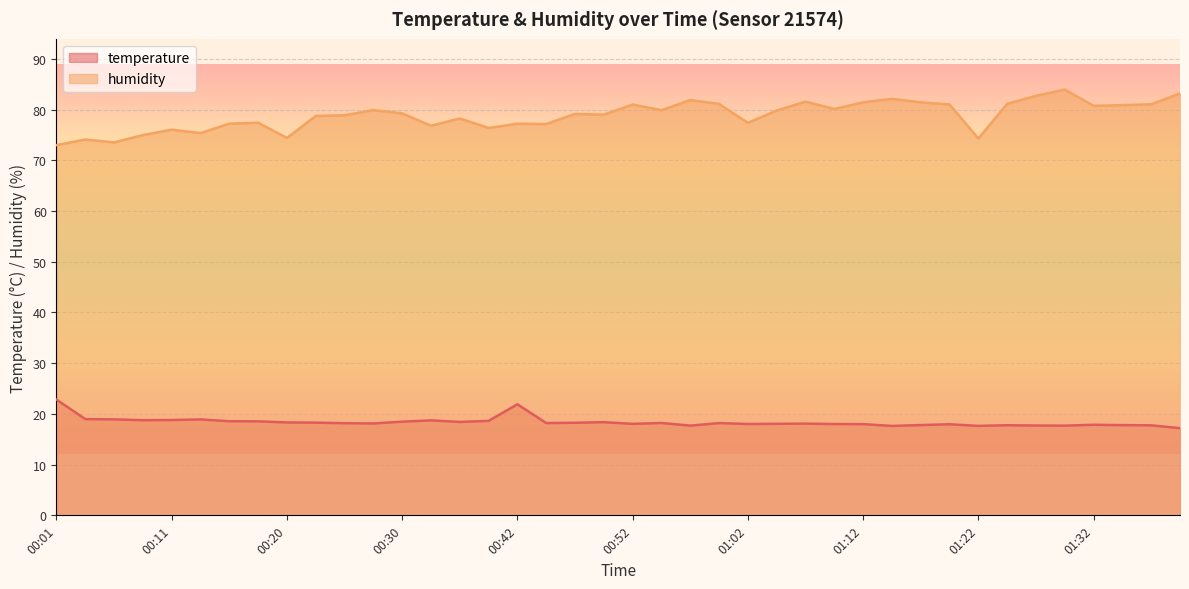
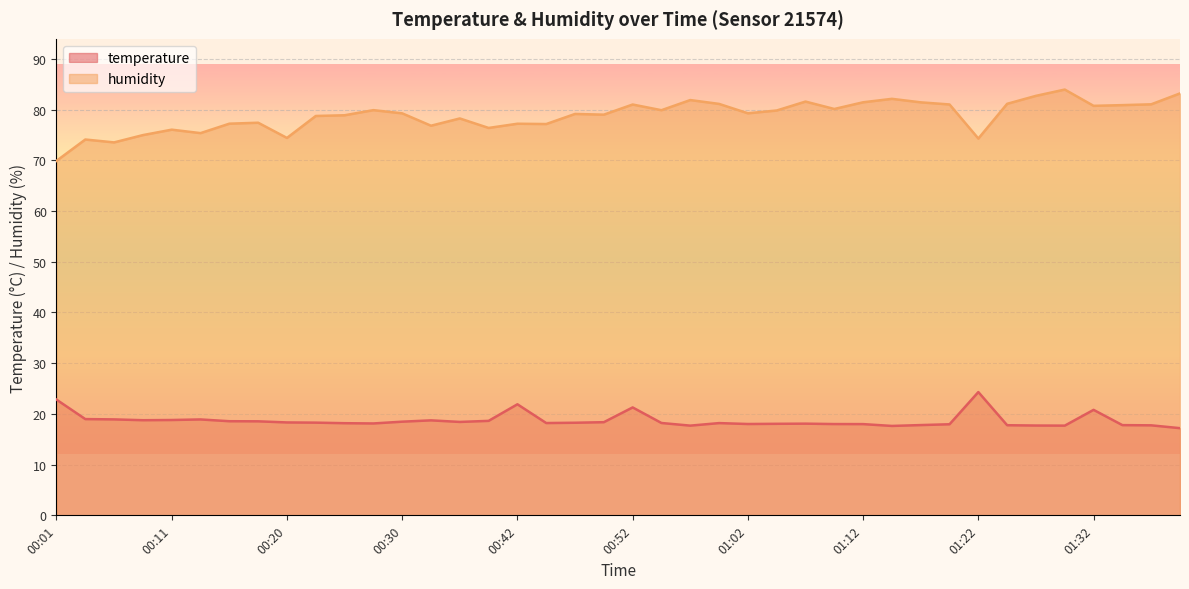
humidity, 00:01: 73 -> 70
temperature, 00:52: 18 -> 21
humidity, 01:02: 77 -> 79
temperature, 01:22: 18 -> 24
temperature, 01:32: 18 -> 21
